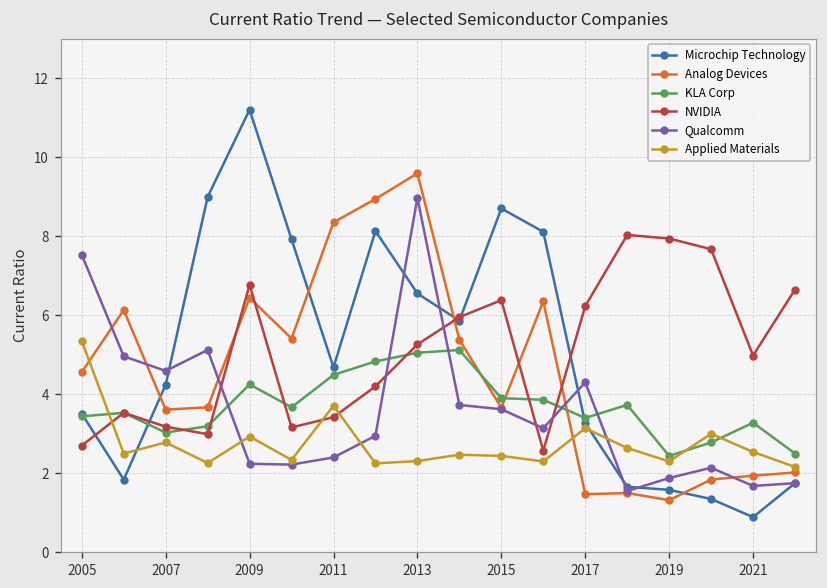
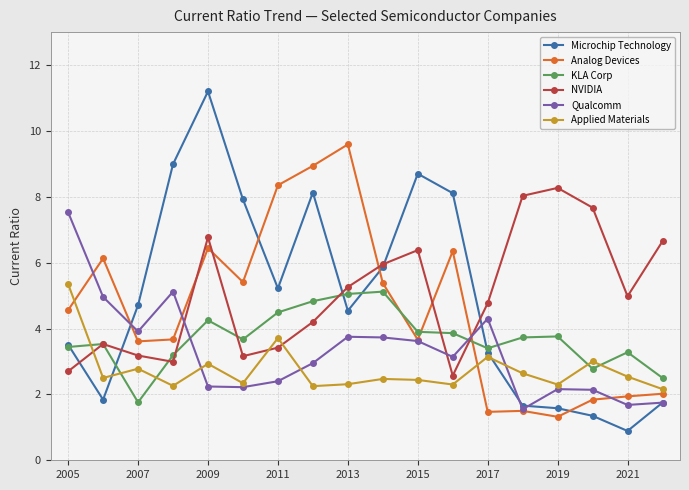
Microchip Technology, 2007: 4.2 -> 4.7
KLA Corp, 2007: 3.0 -> 1.8
Qualcomm, 2007: 4.6 -> 3.9
Microchip Technology, 2011: 4.7 -> 5.2
Microchip Technology, 2013: 6.6 -> 4.5
Qualcomm, 2013: 9.0 -> 3.8
NVIDIA, 2017: 6.2 -> 4.8
KLA Corp, 2019: 2.4 -> 3.8
NVIDIA, 2019: 7.9 -> 8.3
Qualcomm, 2019: 1.9 -> 2.2
